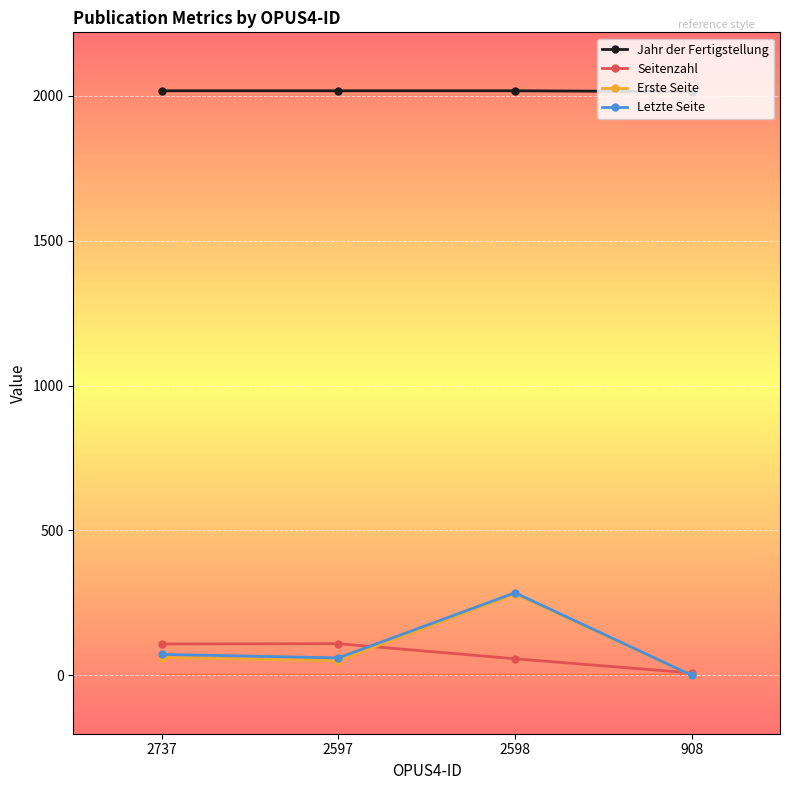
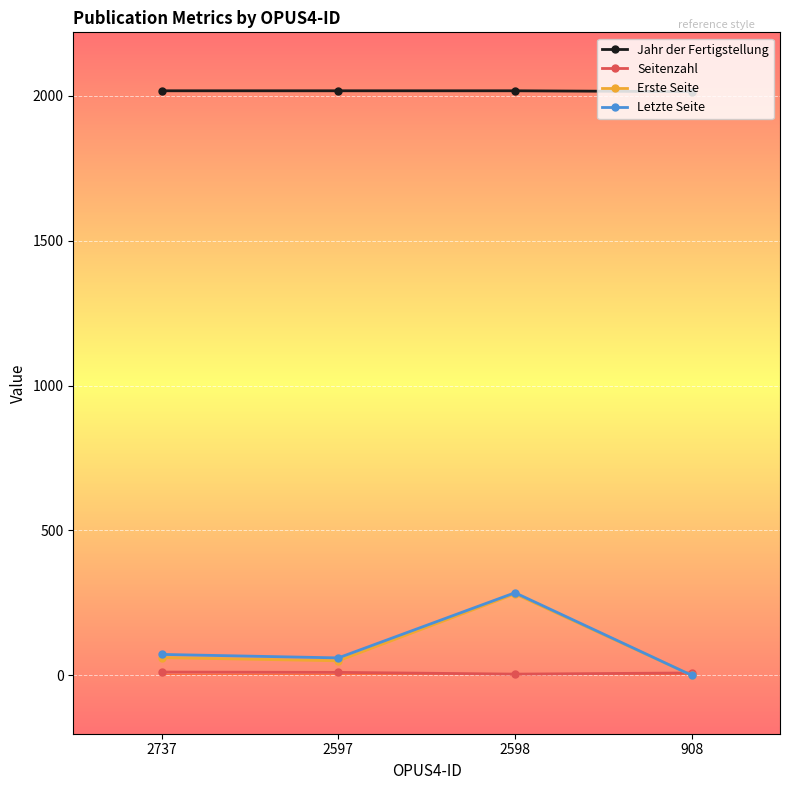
Seitenzahl, 2737: 110 -> 10
Seitenzahl, 2597: 110 -> 10
Seitenzahl, 2598: 60 -> 0
